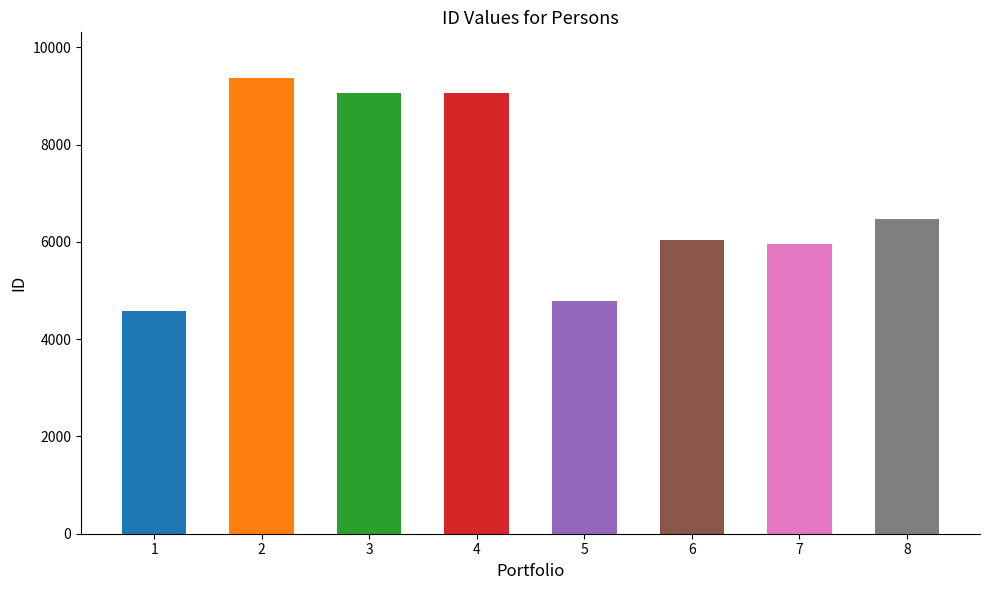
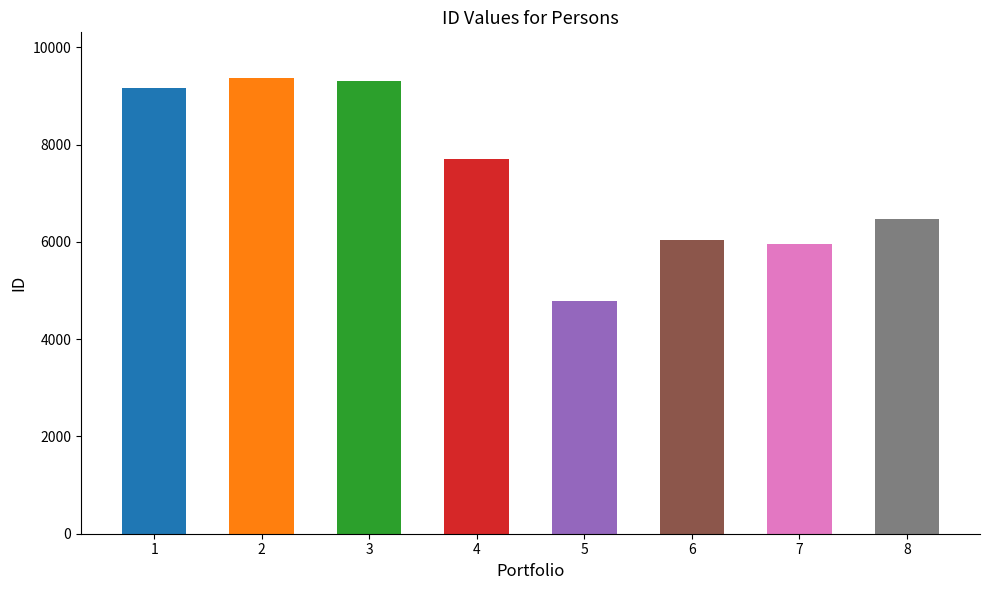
1: 4600 -> 9200
3: 9100 -> 9300
4: 9100 -> 7700
